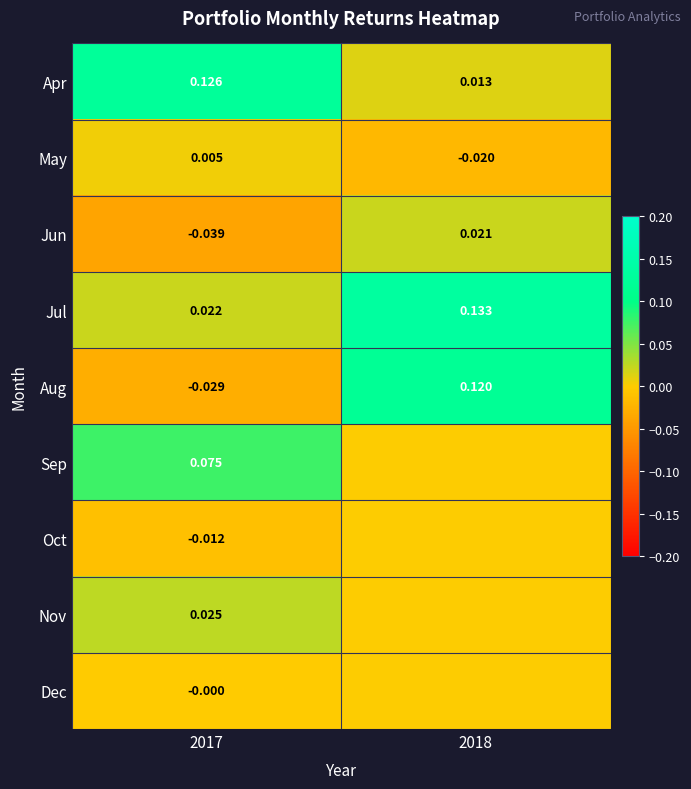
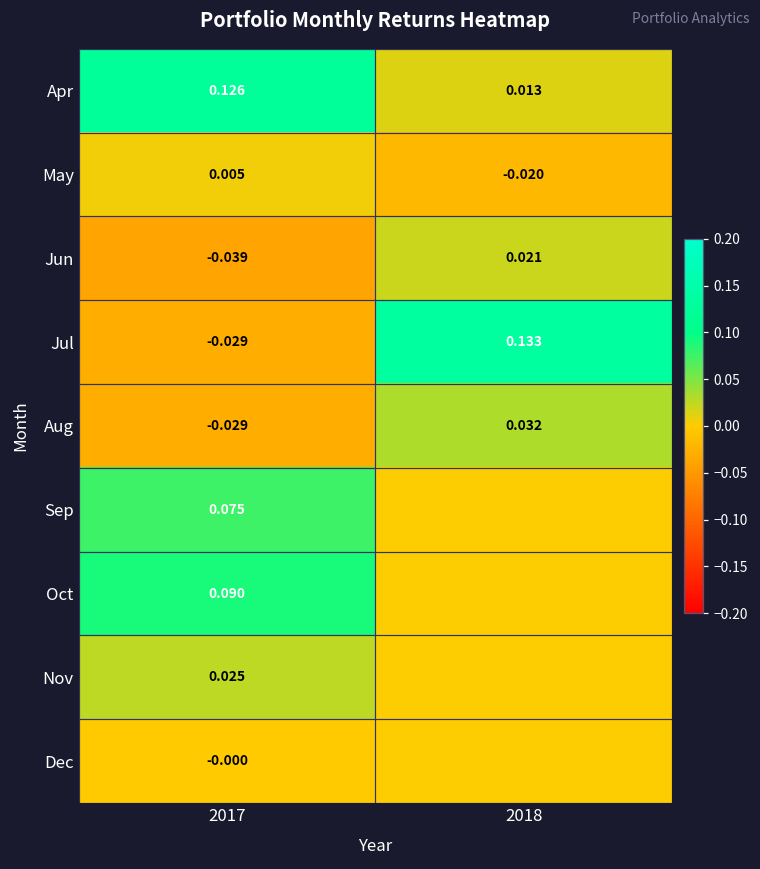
Jul, 2017: 0.022 -> -0.029
Aug, 2018: 0.120 -> 0.032
Oct, 2017: -0.012 -> 0.090
